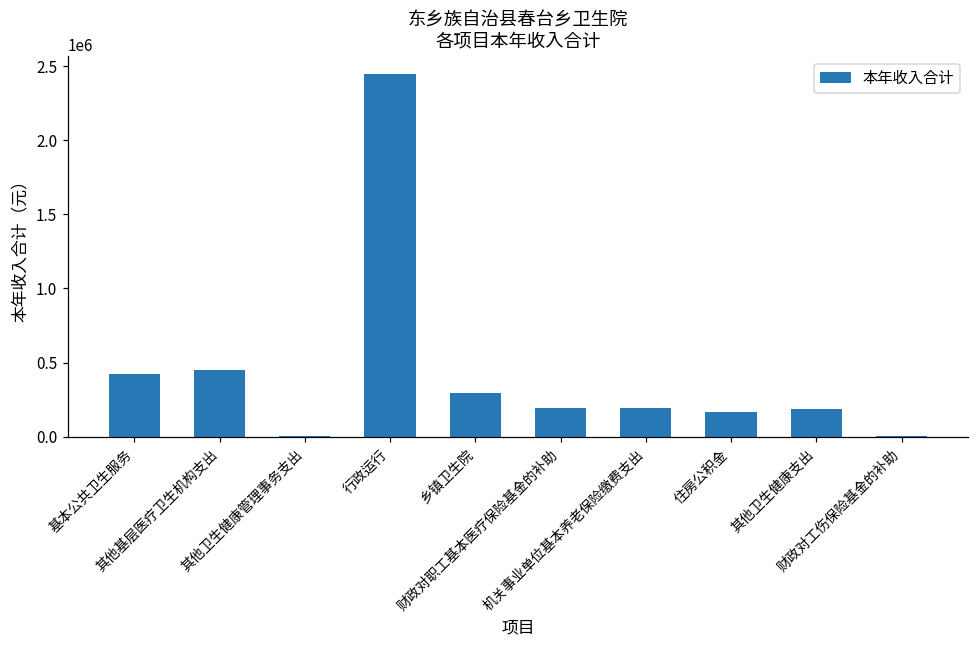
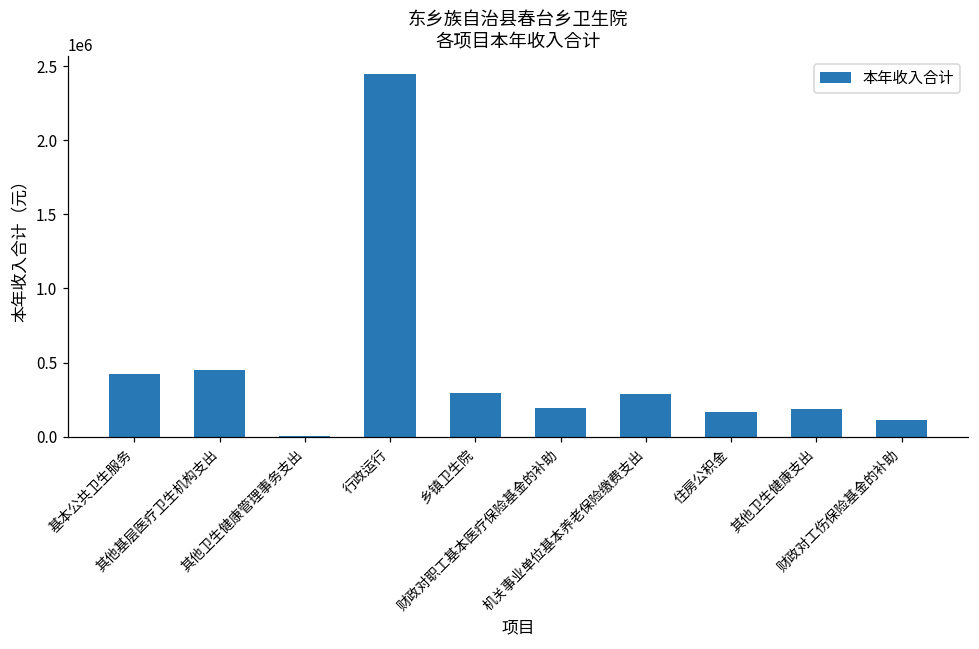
机关事业单位基本养老保险缴费支出: 200000 -> 290000
财政对工伤保险基金的补助: 0 -> 120000
